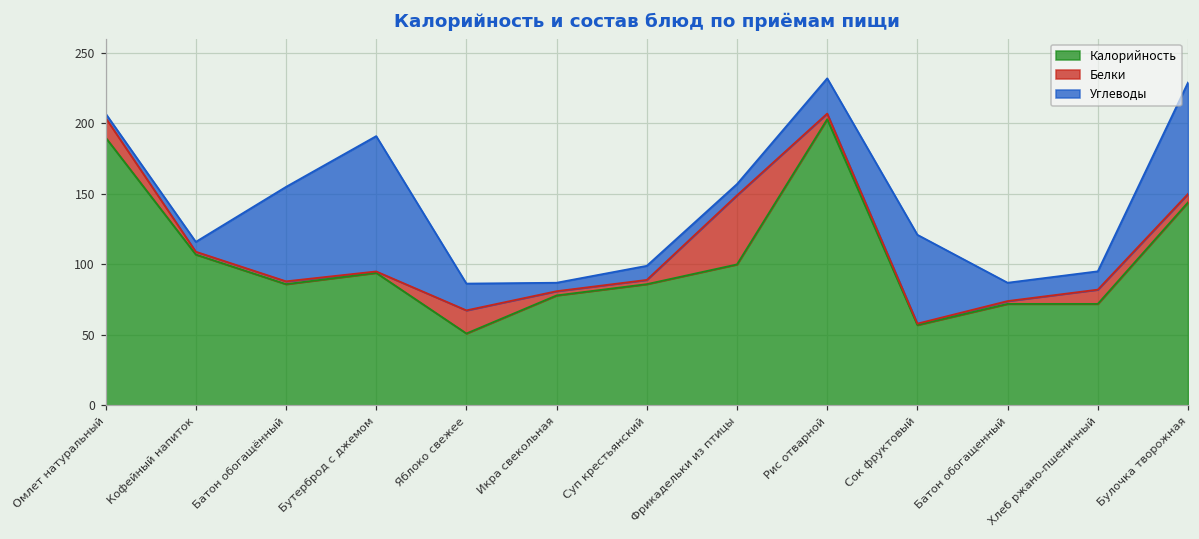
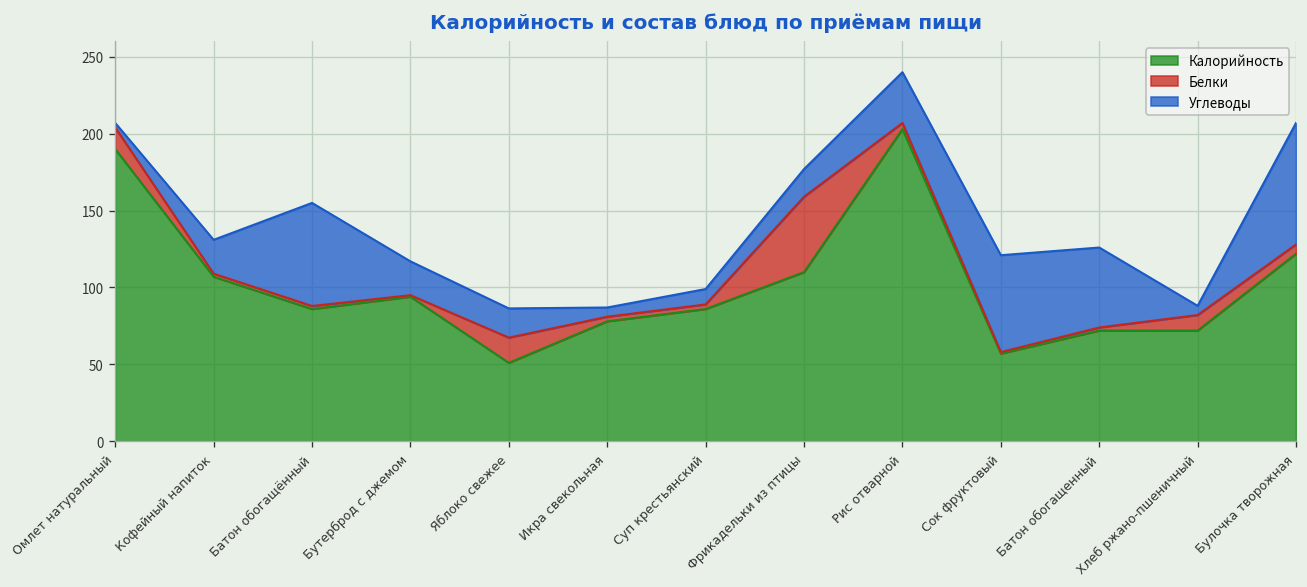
Углеводы, Кофейный напиток: 7 -> 22
Углеводы, Бутерброд с джемом: 96 -> 22
Калорийность, Фрикадельки из птицы: 100 -> 110
Углеводы, Фрикадельки из птицы: 8 -> 18
Углеводы, Рис отварной: 25 -> 33
Углеводы, Батон обогащенный: 13 -> 52
Углеводы, Хлеб ржано-пшеничный: 13 -> 6
Калорийность, Булочка творожная: 144 -> 122
